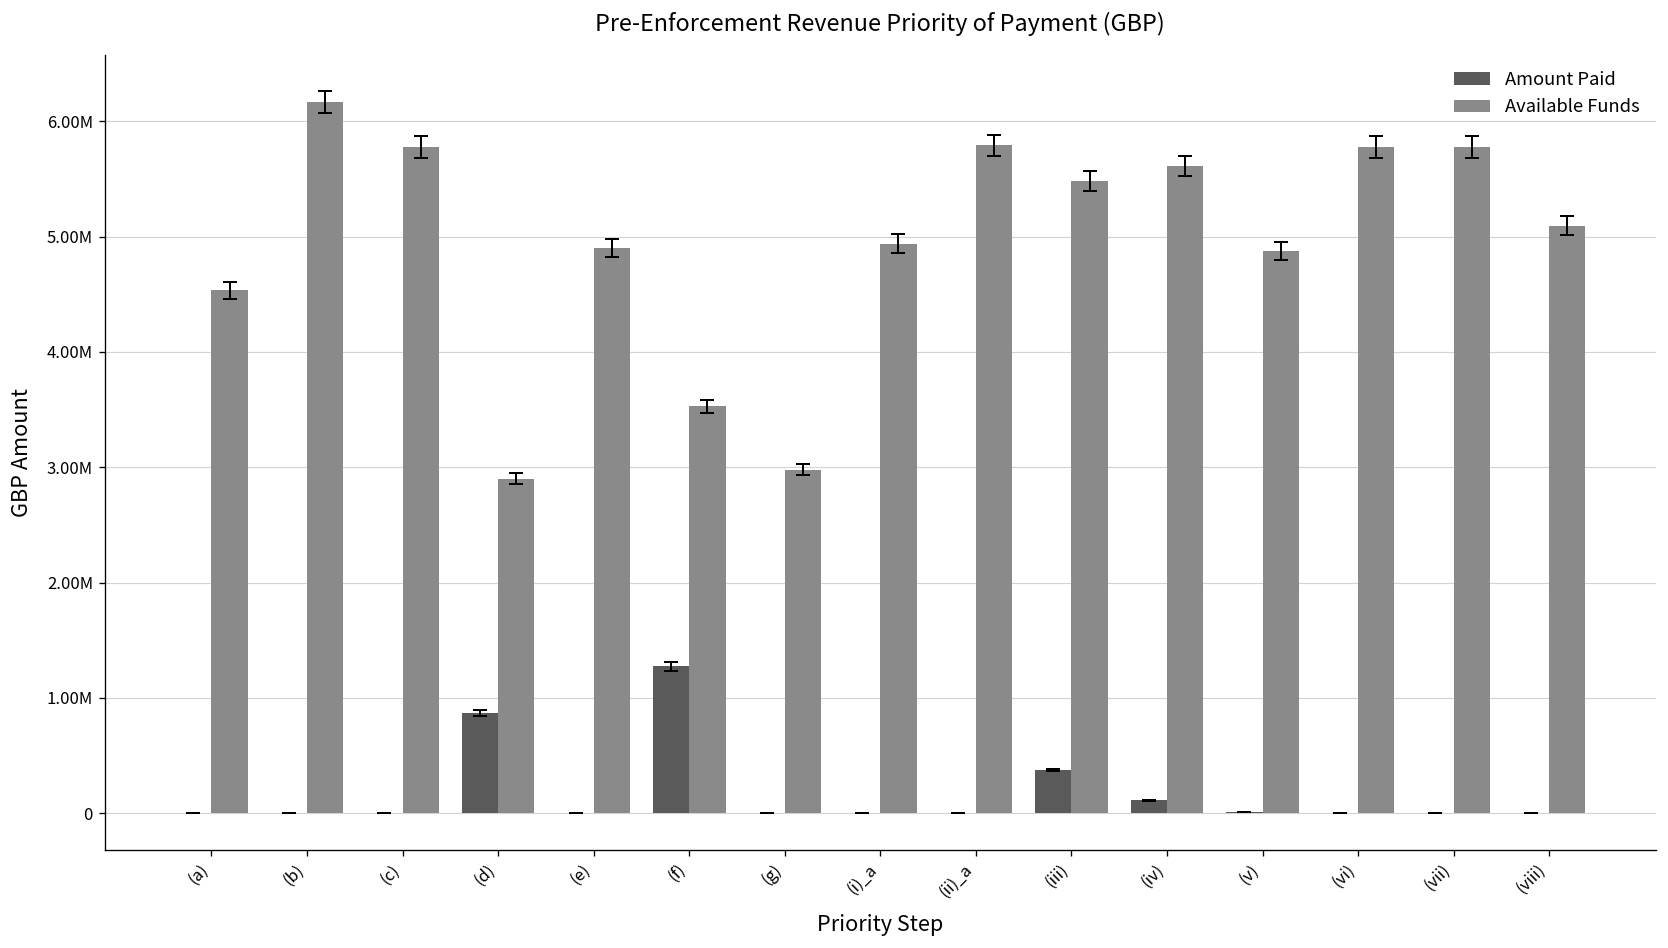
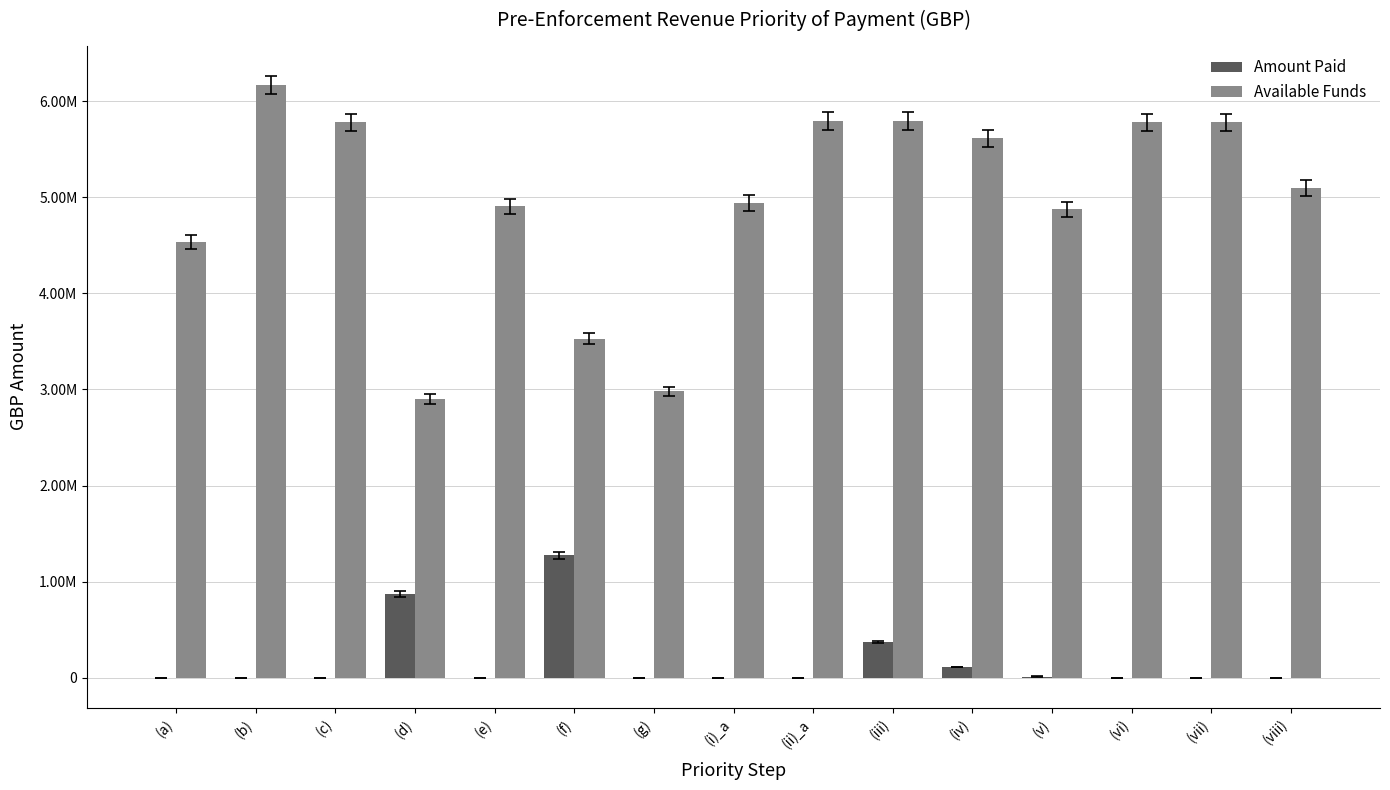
Available Funds, (iii): 5500000 -> 5800000
